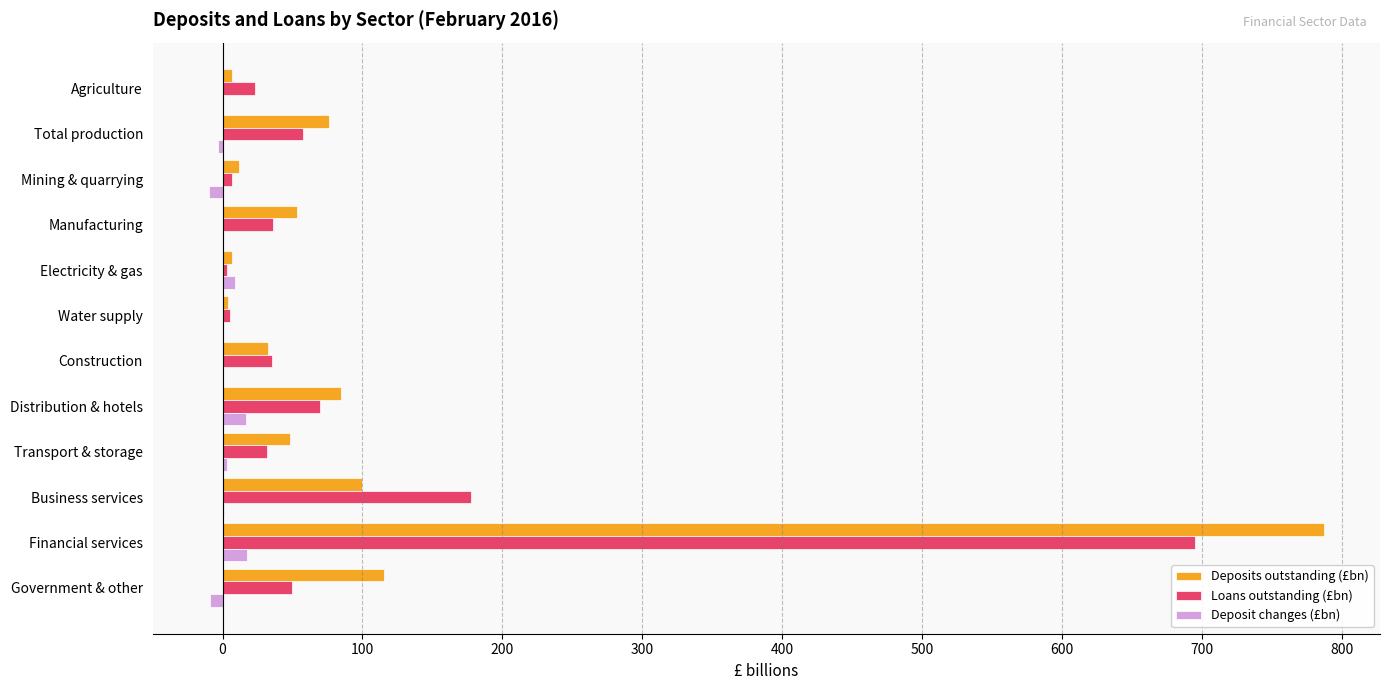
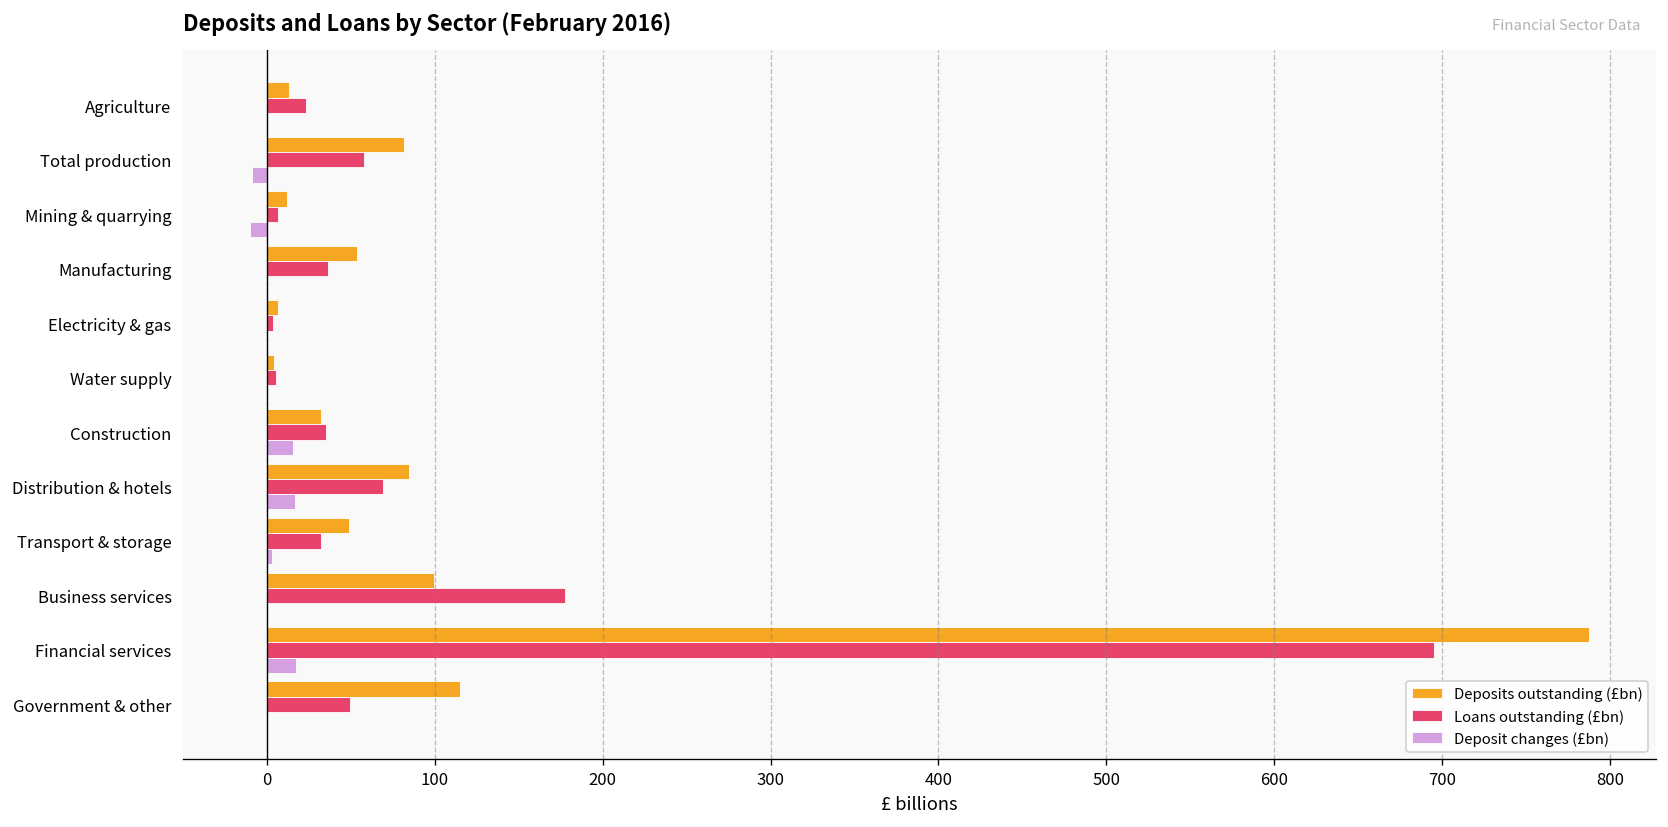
Deposits outstanding (£bn), Agriculture: 7 -> 13
Deposits outstanding (£bn), Total production: 76 -> 82
Deposit changes (£bn), Total production: -3 -> -9
Deposit changes (£bn), Electricity & gas: 9 -> 1
Deposit changes (£bn), Construction: 0 -> 15
Deposit changes (£bn), Government & other: -9 -> 0
